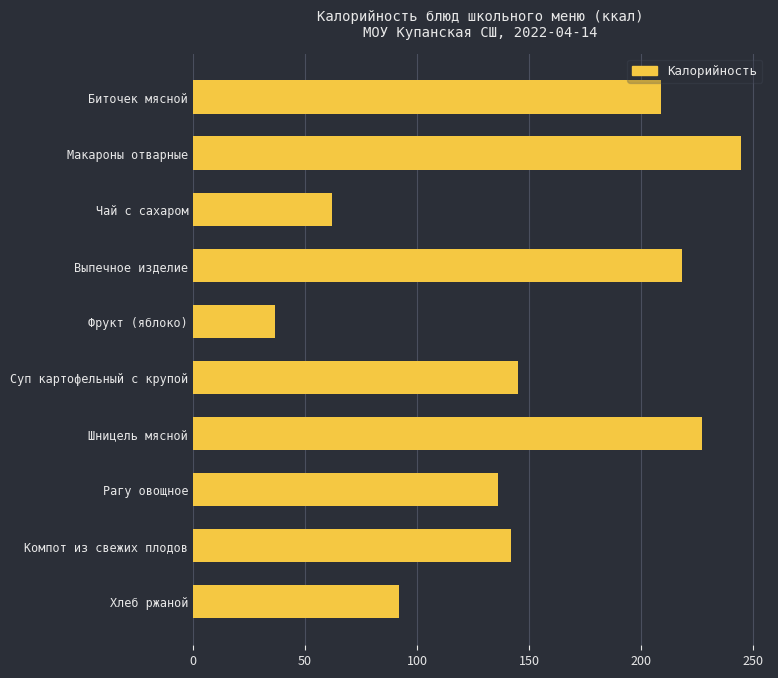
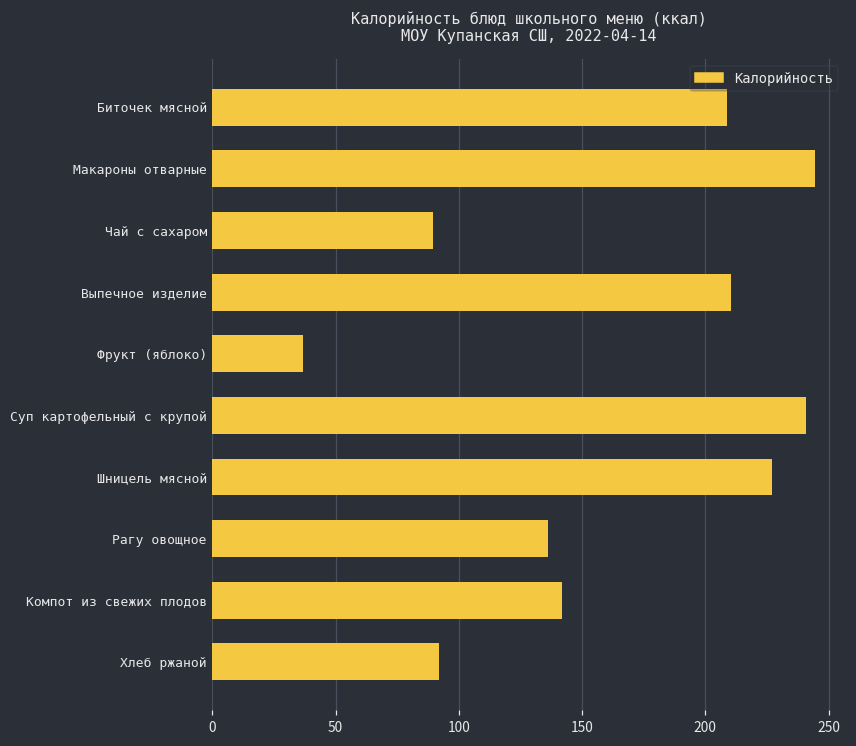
Чай с сахаром: 62 -> 90
Выпечное изделие: 218 -> 210
Суп картофельный с крупой: 145 -> 241
